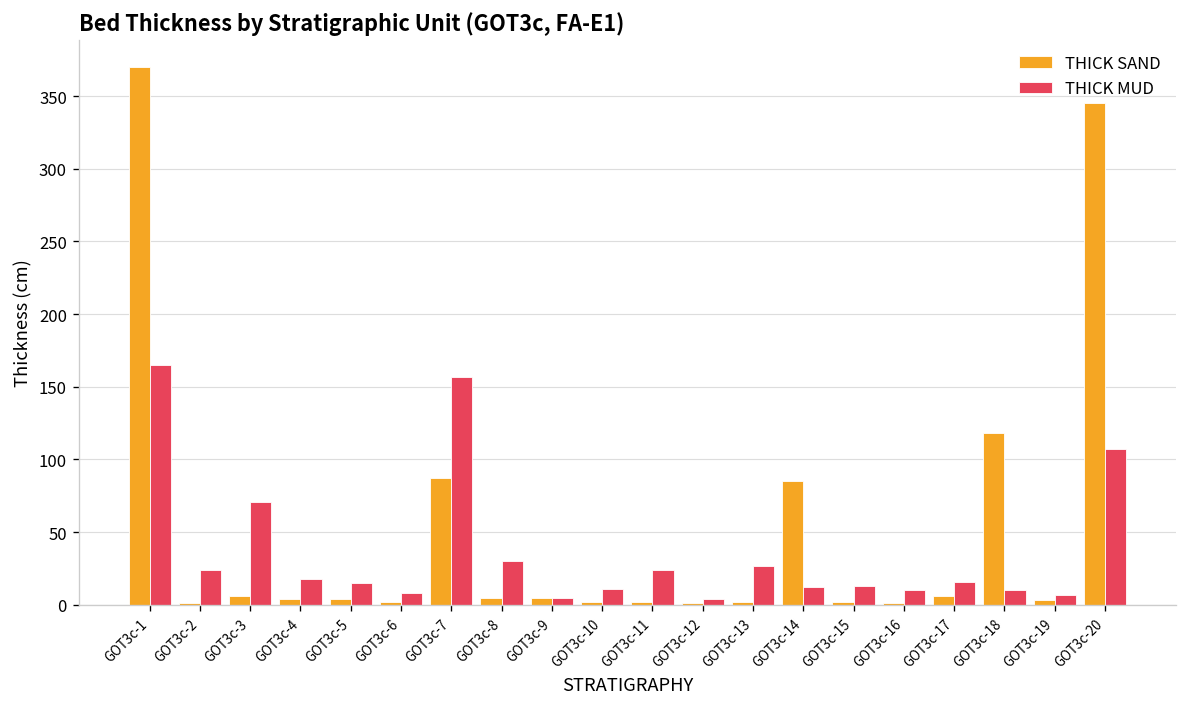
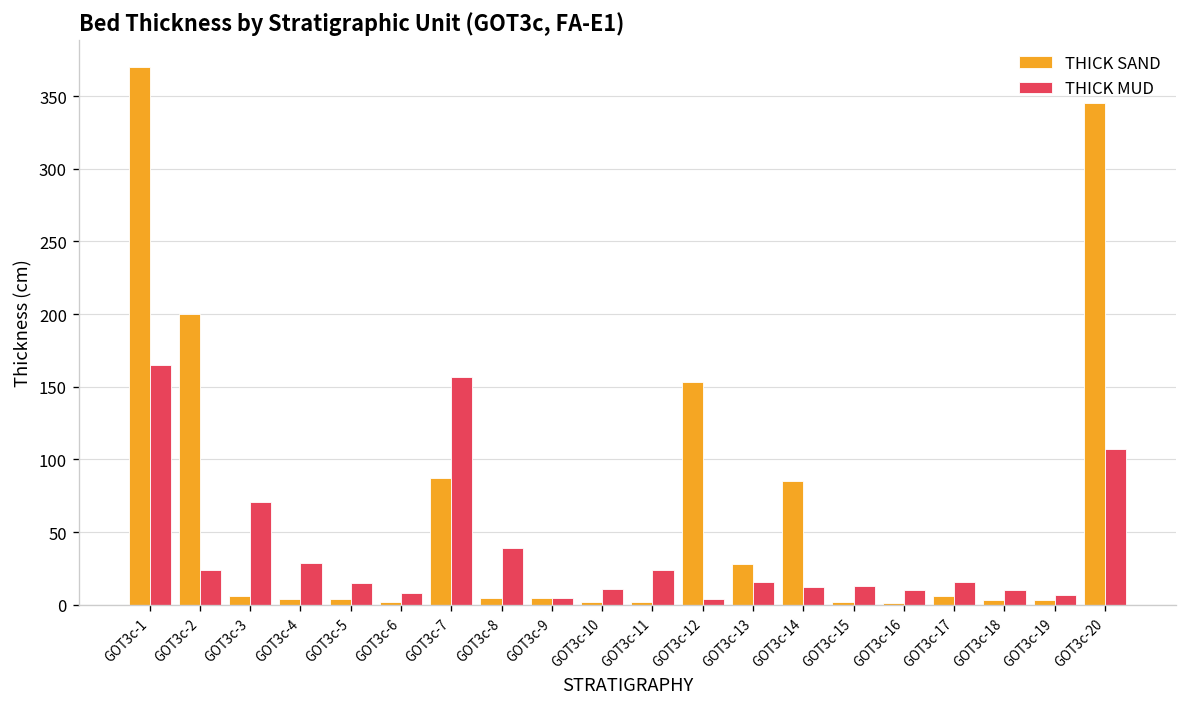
THICK SAND, GOT3c-2: 1 -> 200
THICK MUD, GOT3c-4: 18 -> 29
THICK MUD, GOT3c-8: 30 -> 39
THICK SAND, GOT3c-12: 1 -> 153
THICK SAND, GOT3c-13: 2 -> 28
THICK MUD, GOT3c-13: 27 -> 16
THICK SAND, GOT3c-18: 118 -> 3
